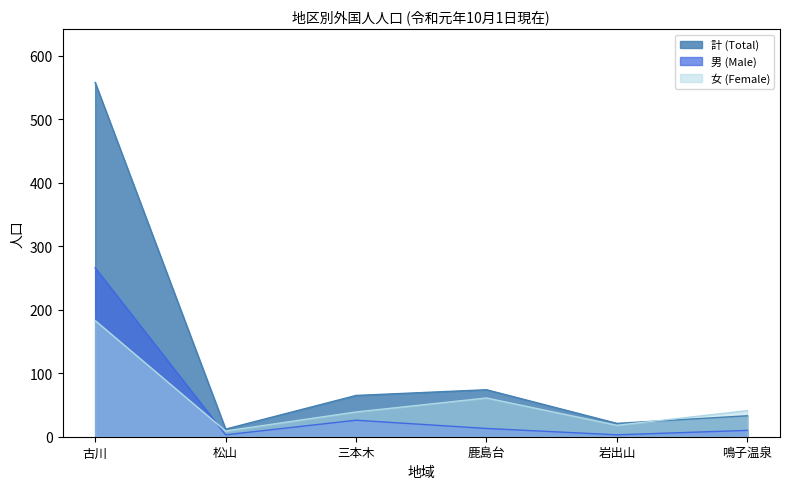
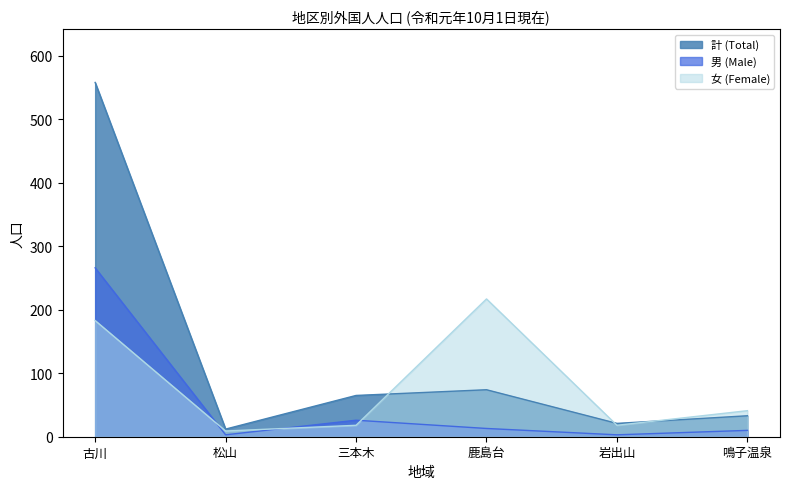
女 (Female), 三本木: 40 -> 20
女 (Female), 鹿島台: 60 -> 220
